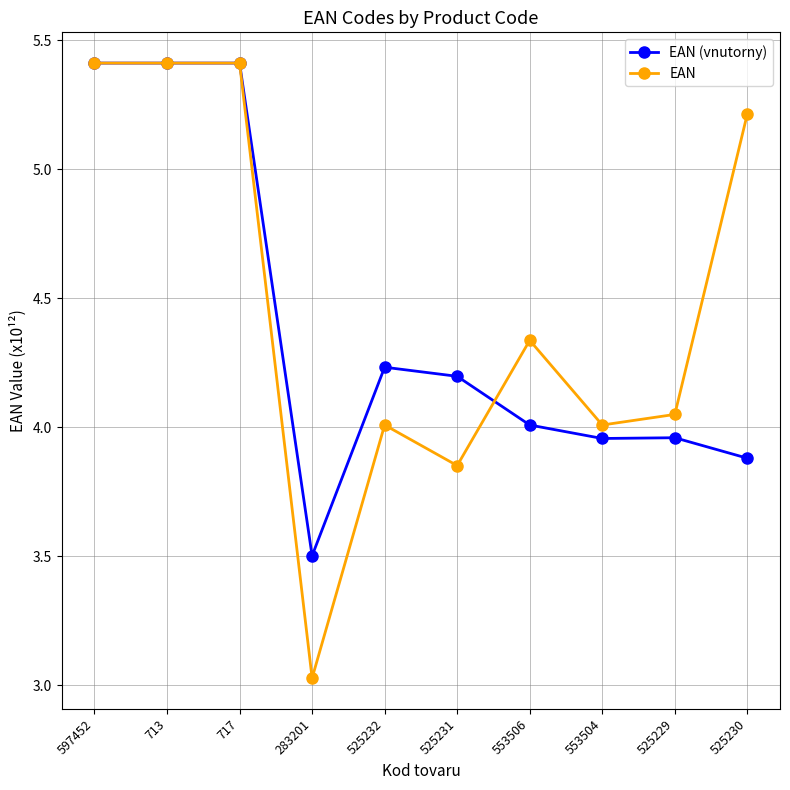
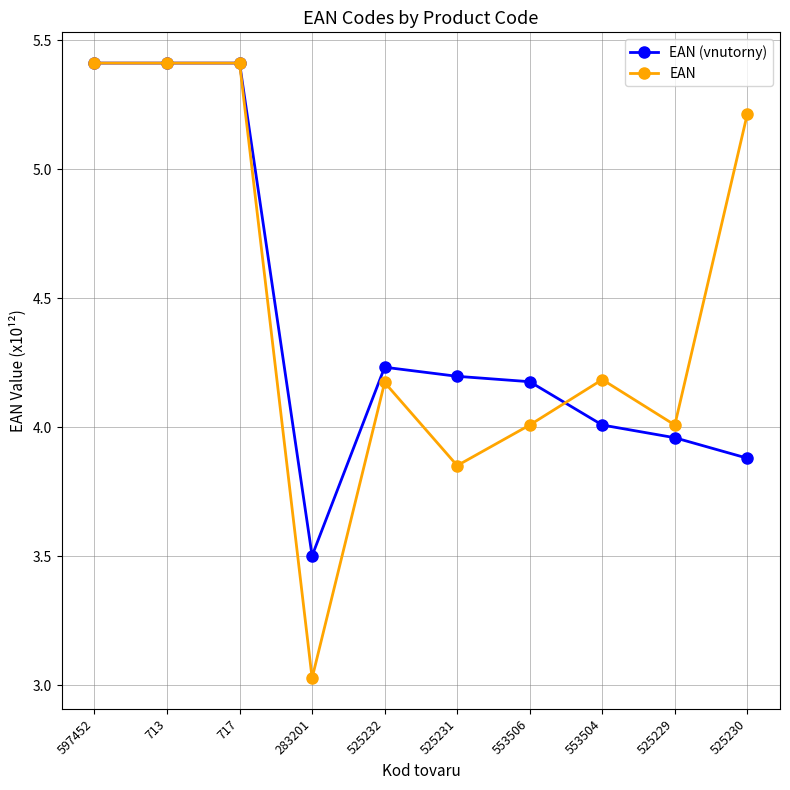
EAN, 525232: 4.01 -> 4.17
EAN (vnutorny), 553506: 4.01 -> 4.18
EAN, 553506: 4.34 -> 4.01
EAN (vnutorny), 553504: 3.96 -> 4.01
EAN, 553504: 4.01 -> 4.18
EAN, 525229: 4.05 -> 4.01
